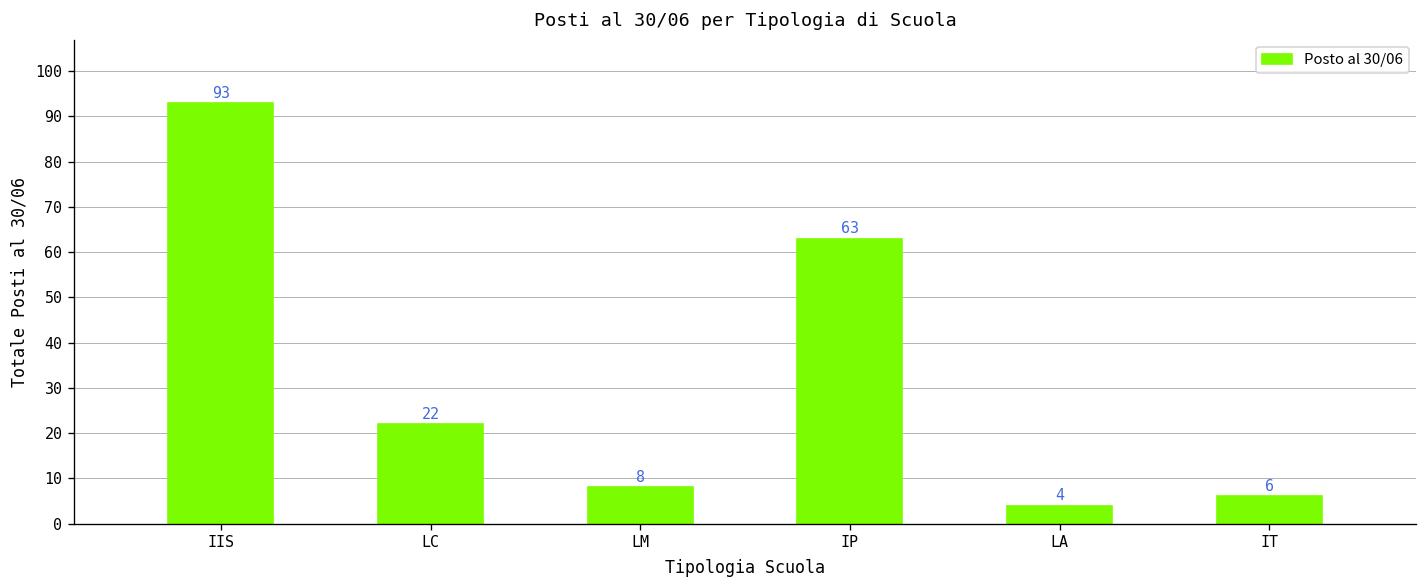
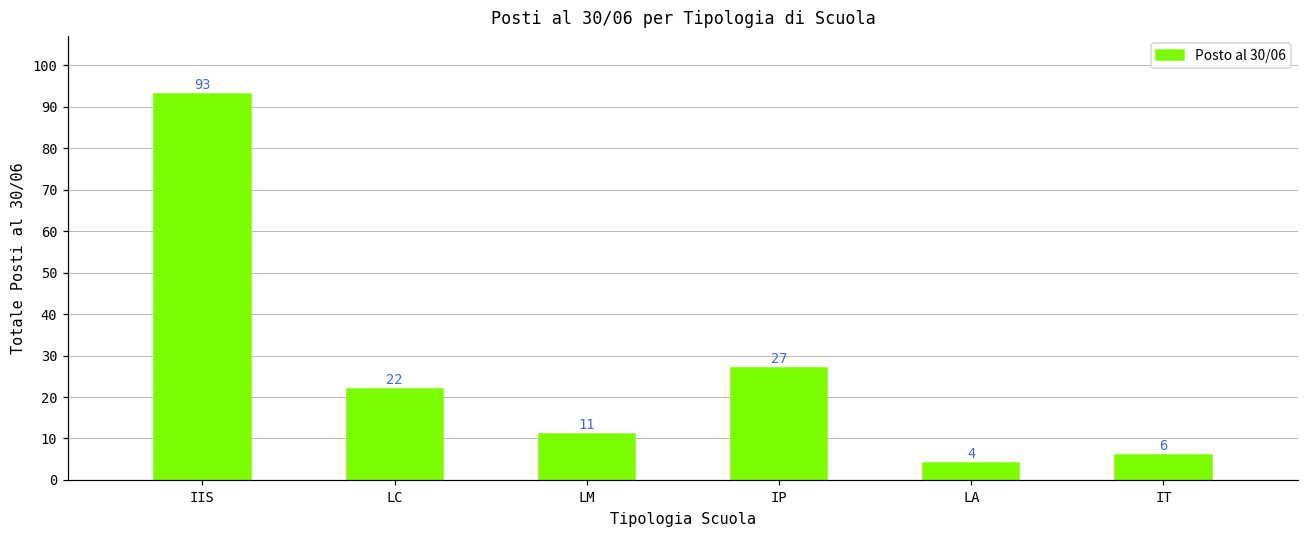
LM: 8 -> 11
IP: 63 -> 27
